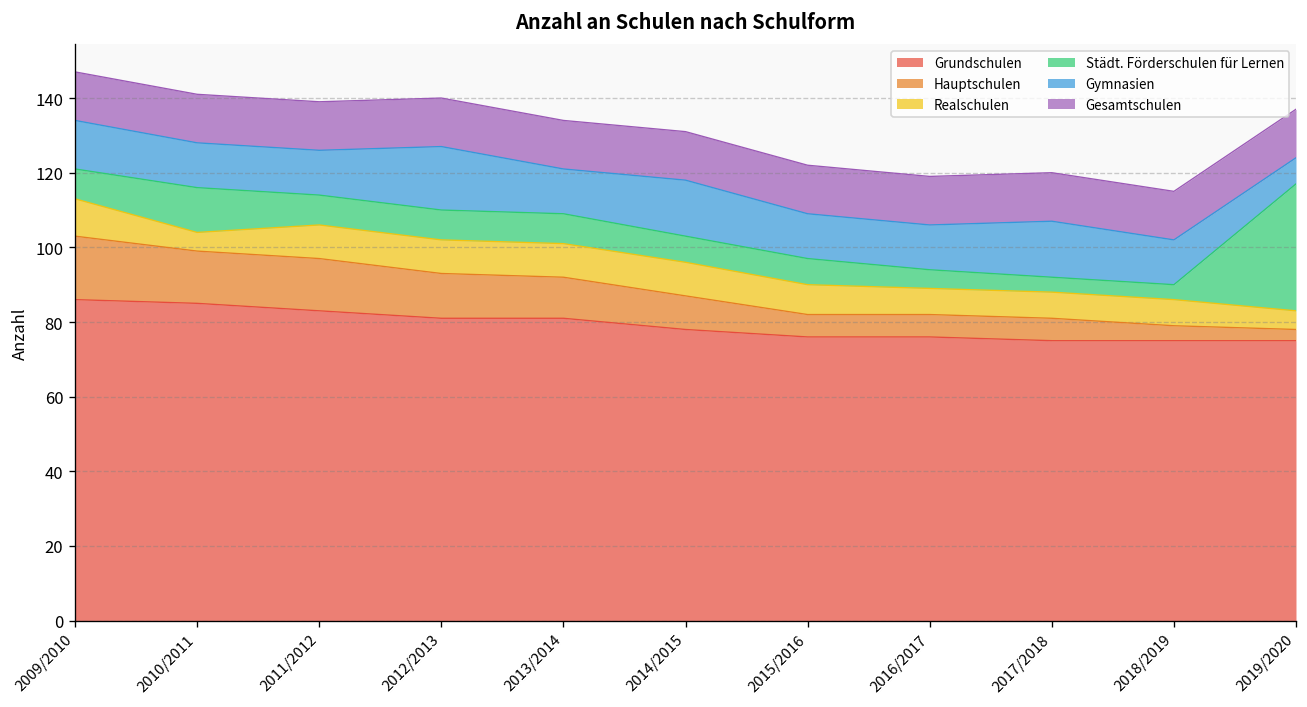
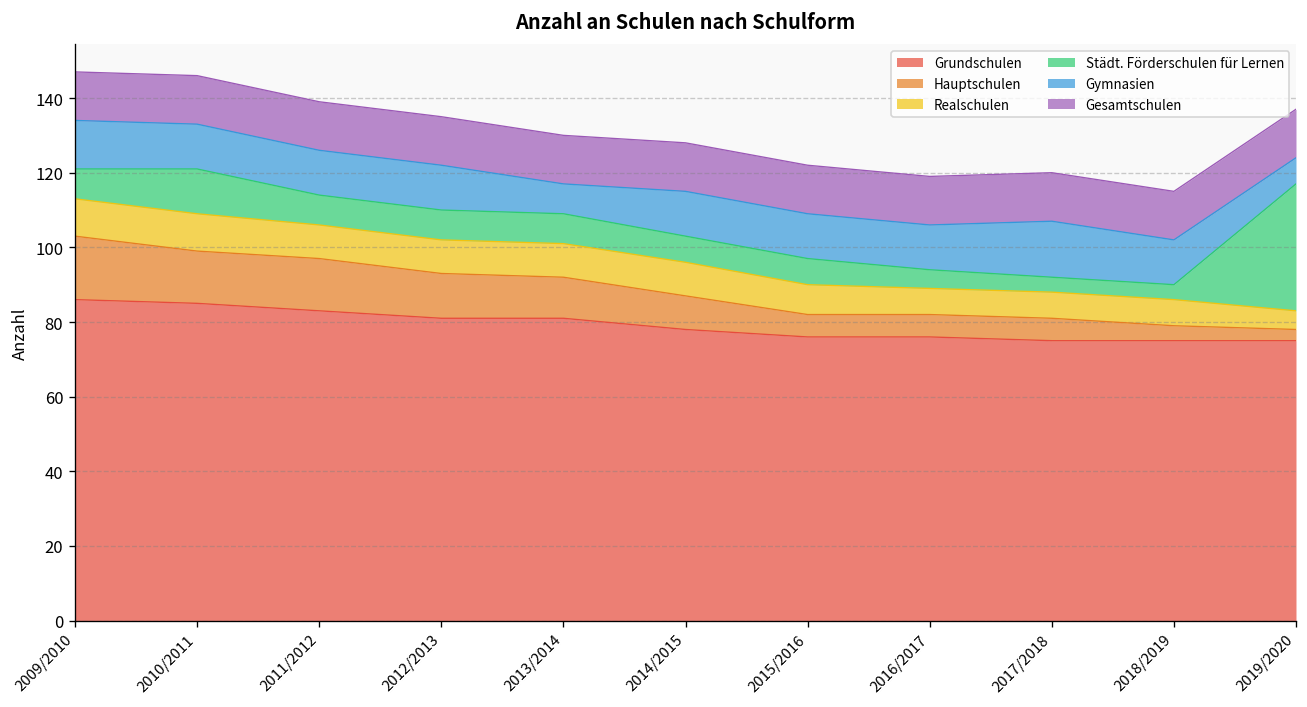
Realschulen, 2010/2011: 5 -> 10
Gymnasien, 2012/2013: 17 -> 12
Gymnasien, 2013/2014: 12 -> 8
Gymnasien, 2014/2015: 15 -> 12
